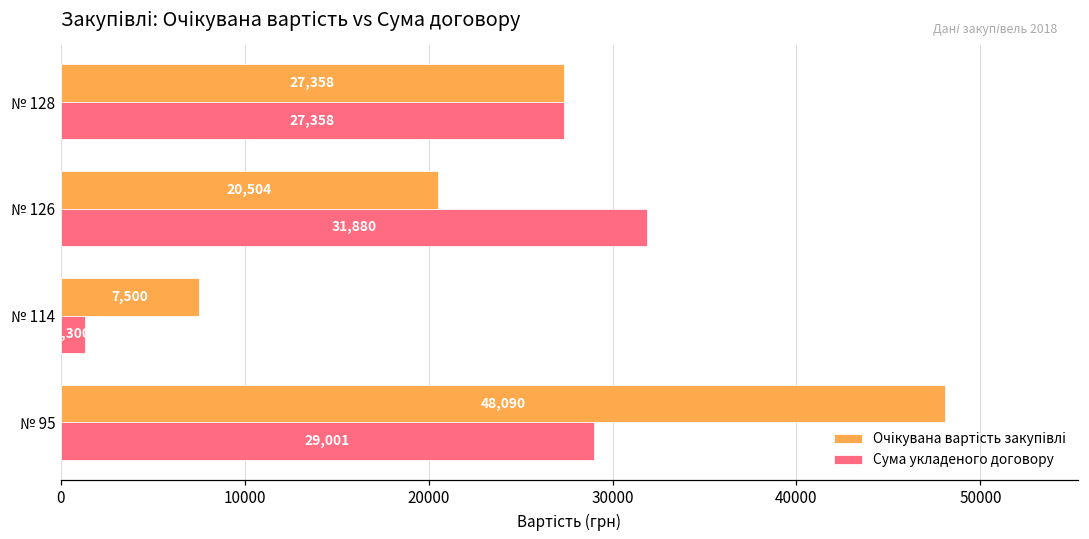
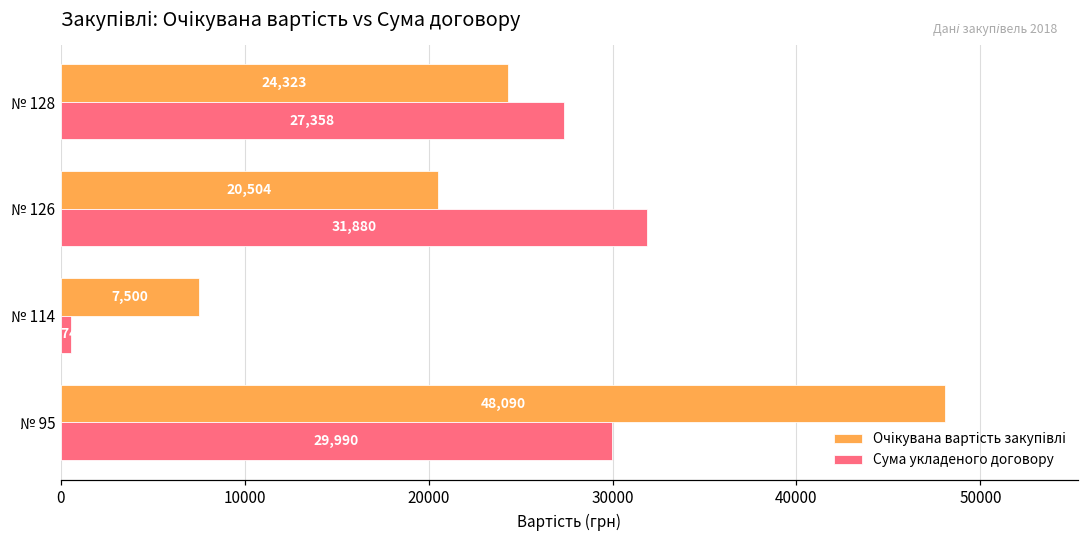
Очікувана вартість закупівлі, № 128: 27,358 -> 24,323
Сума укладеного договору, № 114: 1300 -> 600
Сума укладеного договору, № 95: 29,001 -> 29,990
